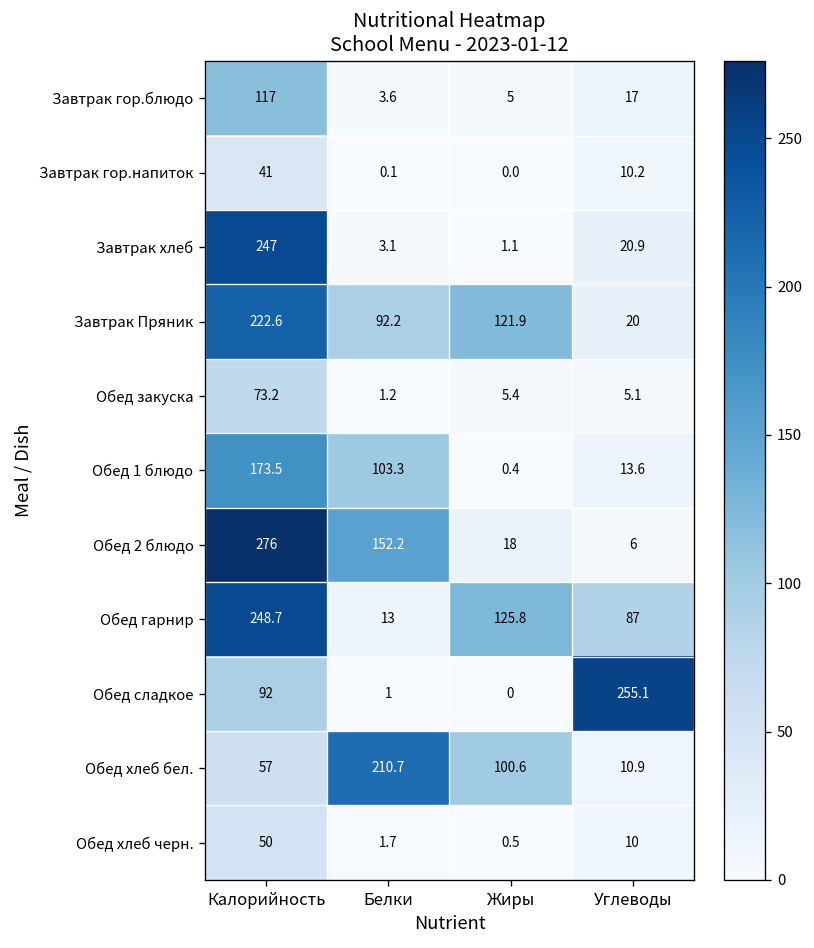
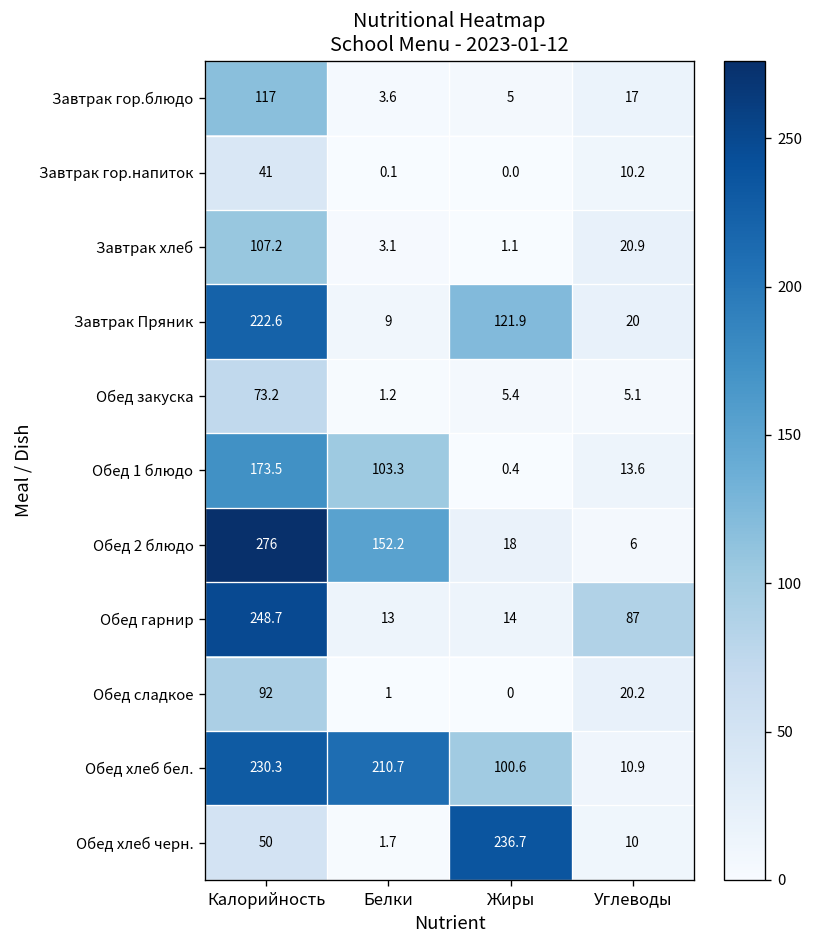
Завтрак хлеб, Калорийность: 247 -> 107.2
Завтрак Пряник, Белки: 92.2 -> 9
Обед гарнир, Жиры: 125.8 -> 14
Обед сладкое, Углеводы: 255.1 -> 20.2
Обед хлеб бел., Калорийность: 57 -> 230.3
Обед хлеб черн., Жиры: 0.5 -> 236.7
